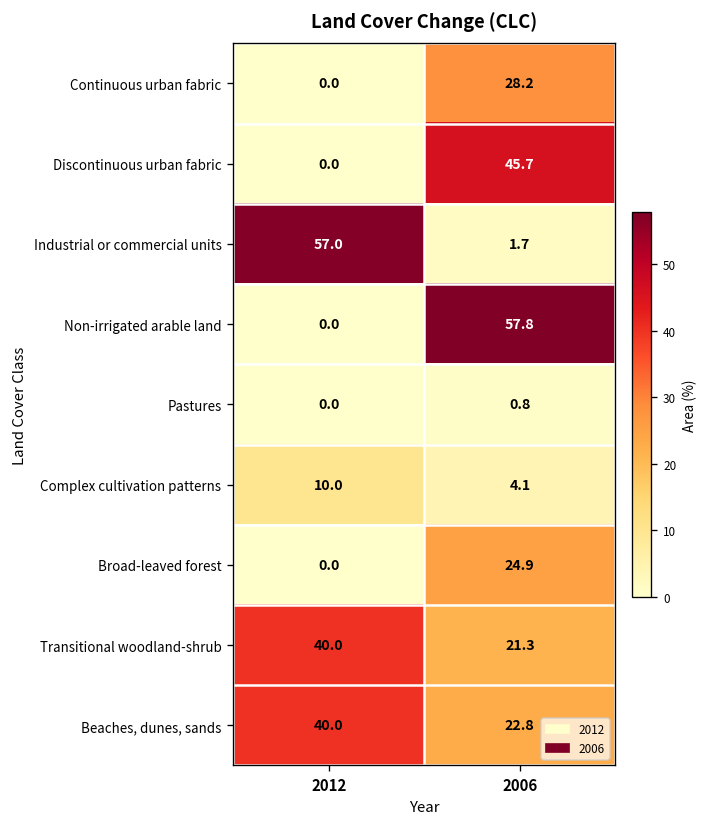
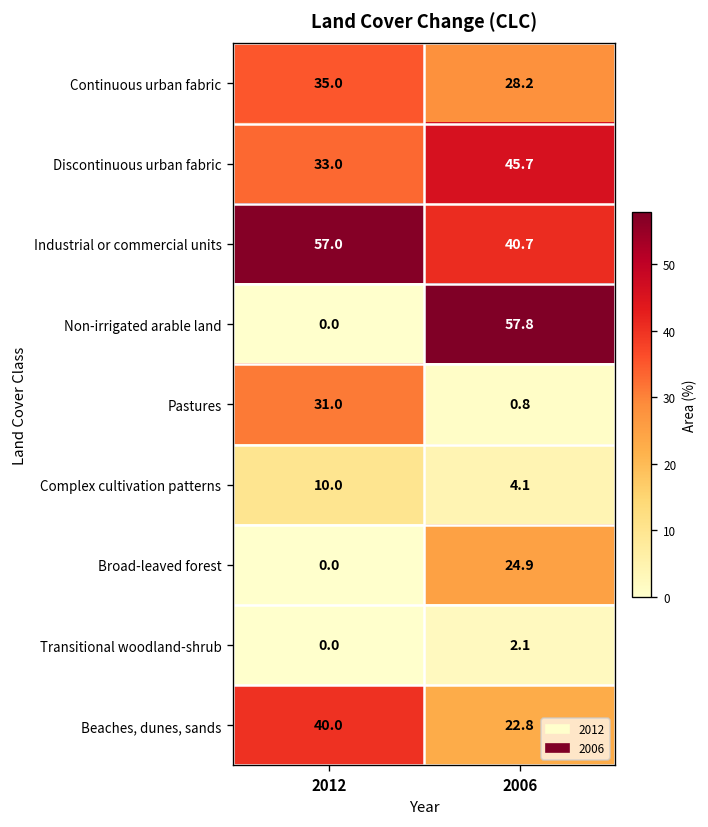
Continuous urban fabric, 2012: 0.0 -> 35.0
Discontinuous urban fabric, 2012: 0.0 -> 33.0
Industrial or commercial units, 2006: 1.7 -> 40.7
Pastures, 2012: 0.0 -> 31.0
Transitional woodland-shrub, 2012: 40.0 -> 0.0
Transitional woodland-shrub, 2006: 21.3 -> 2.1
